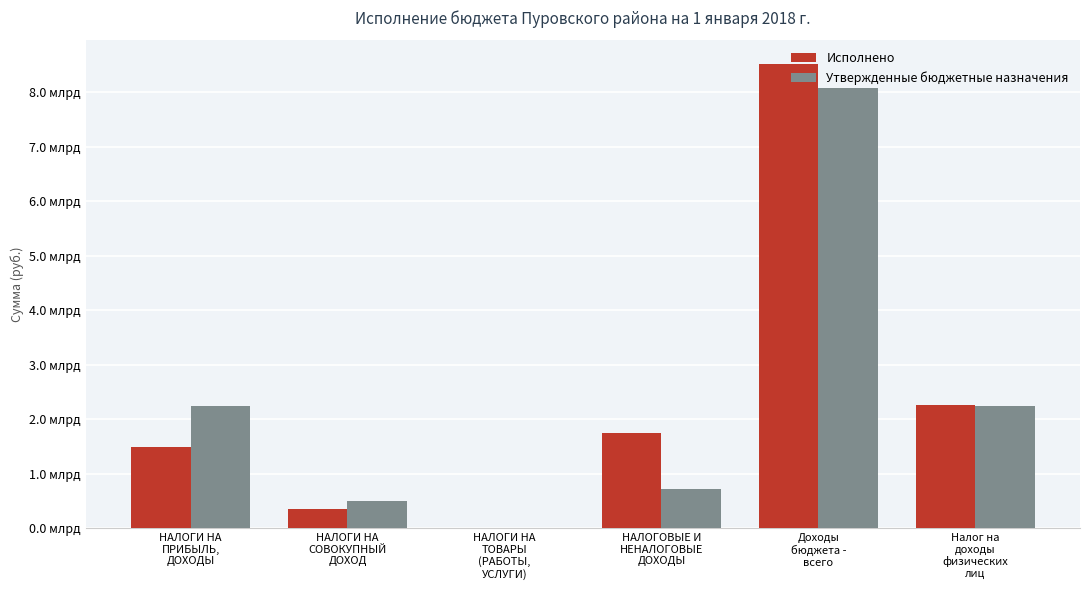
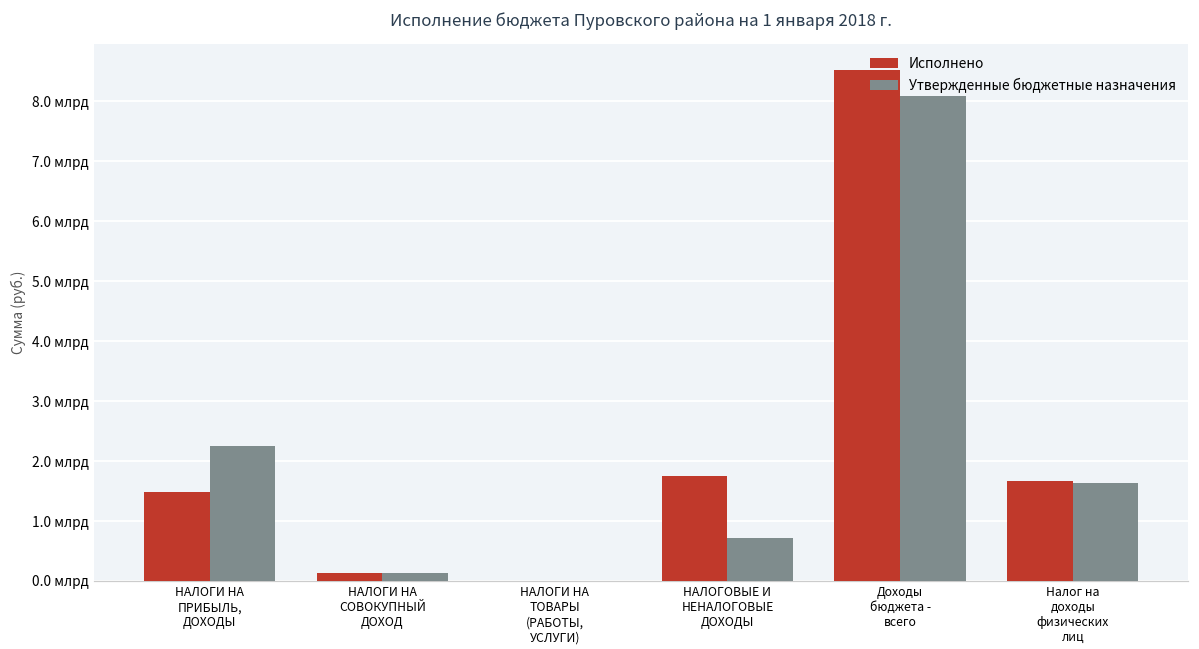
Исполнено, НАЛОГИ НА СОВОКУПНЫЙ ДОХОД: 0.4 млрд -> 0.1 млрд
Утвержденные бюджетные назначения, НАЛОГИ НА СОВОКУПНЫЙ ДОХОД: 0.5 млрд -> 0.1 млрд
Исполнено, Налог на доходы физических лиц: 2.3 млрд -> 1.7 млрд
Утвержденные бюджетные назначения, Налог на доходы физических лиц: 2.2 млрд -> 1.6 млрд
